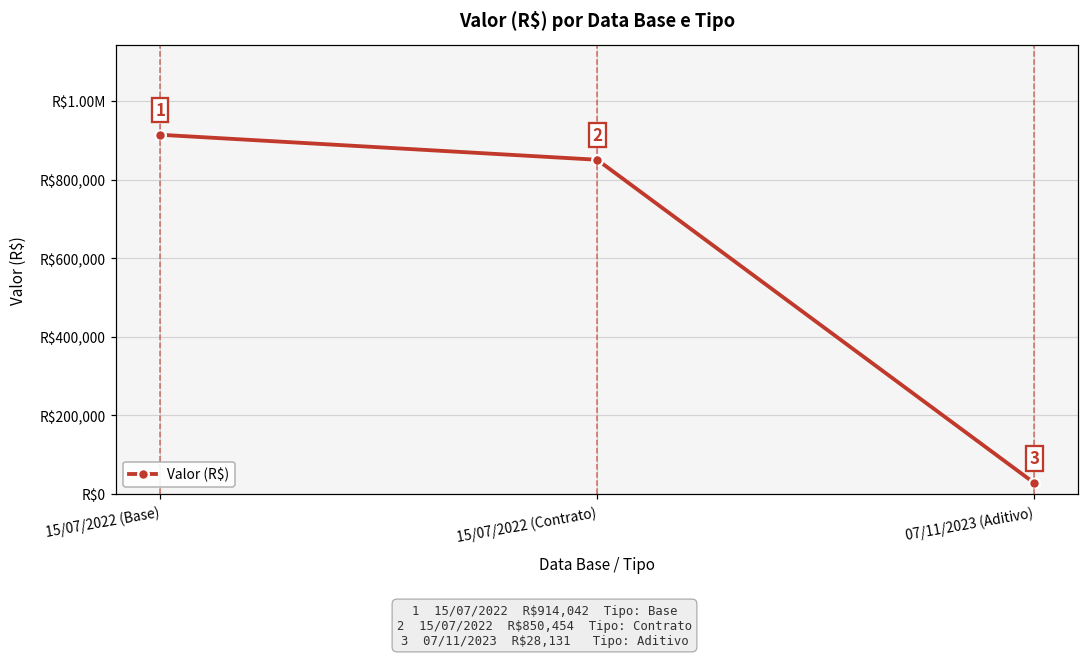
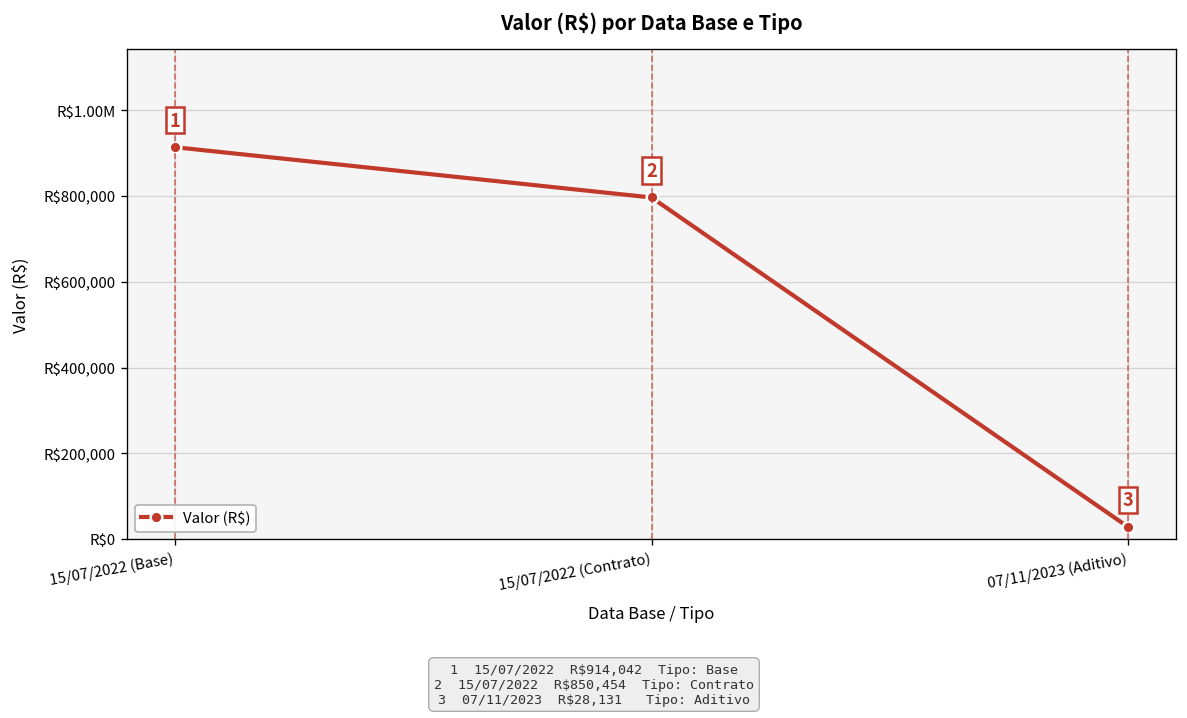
15/07/2022 (Contrato): R$850,000 -> R$800,000
